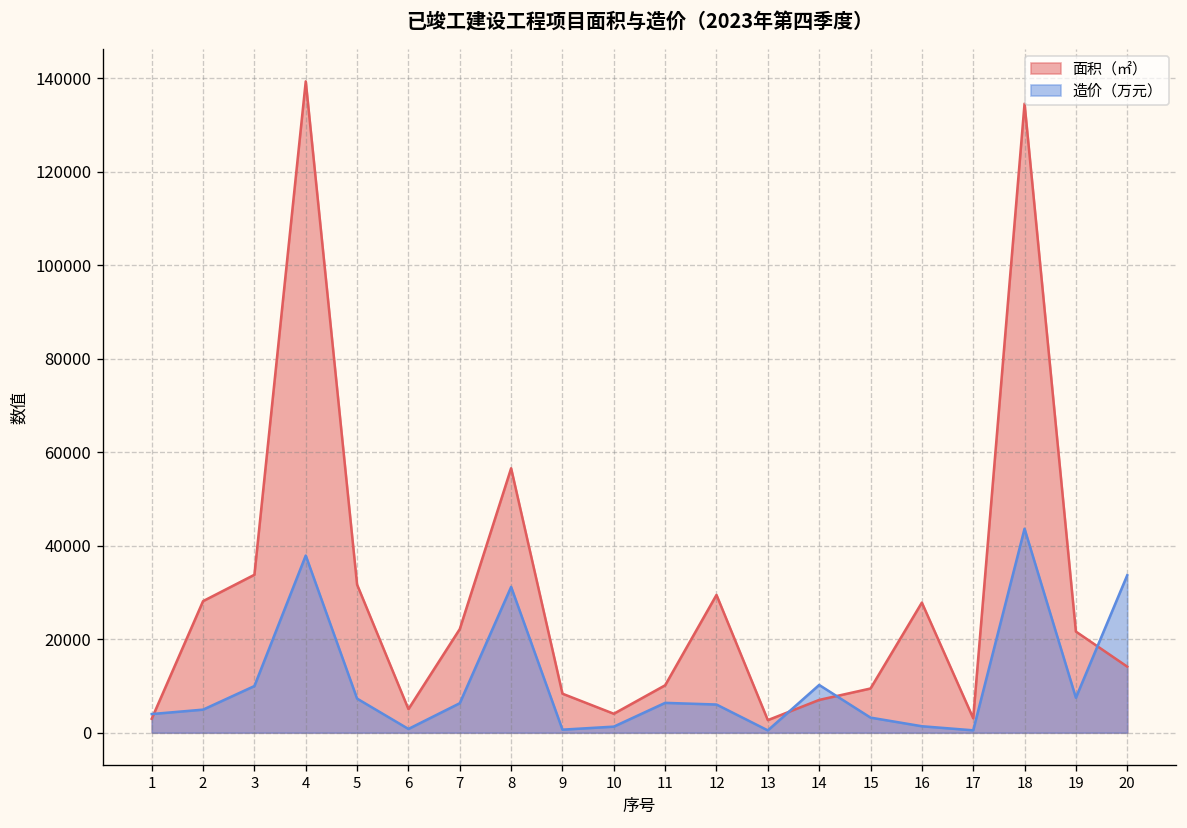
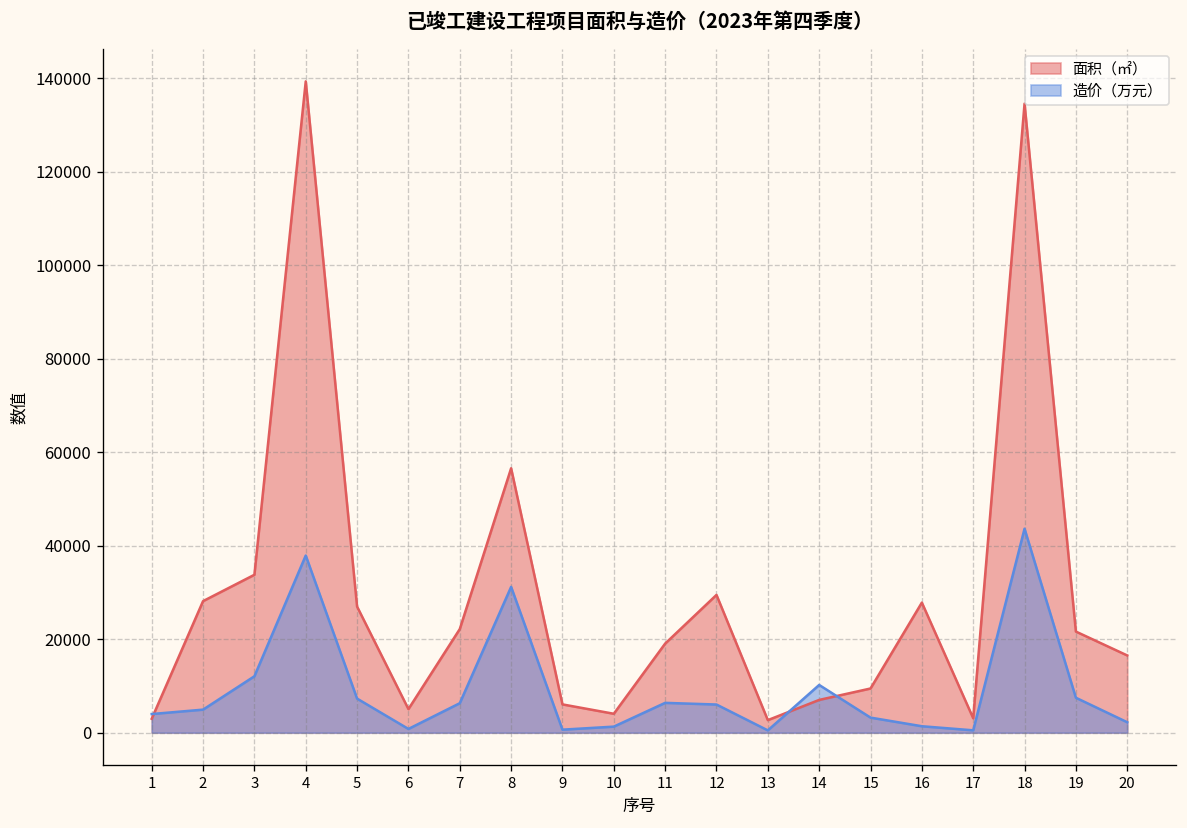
造价（万元）, 3: 10000 -> 12000
面积（㎡）, 5: 32000 -> 27000
面积（㎡）, 9: 8000 -> 6000
面积（㎡）, 11: 10000 -> 19000
面积（㎡）, 20: 14000 -> 17000
造价（万元）, 20: 34000 -> 2000
